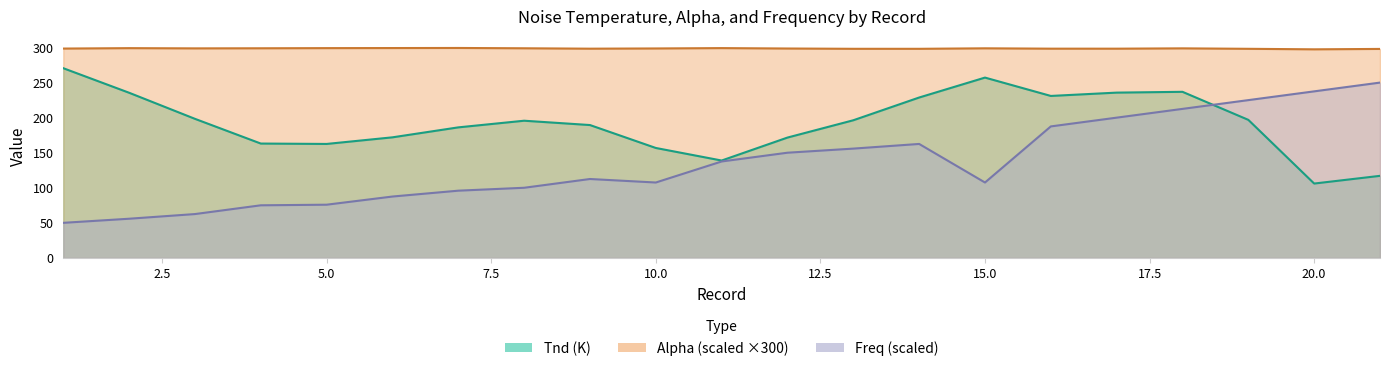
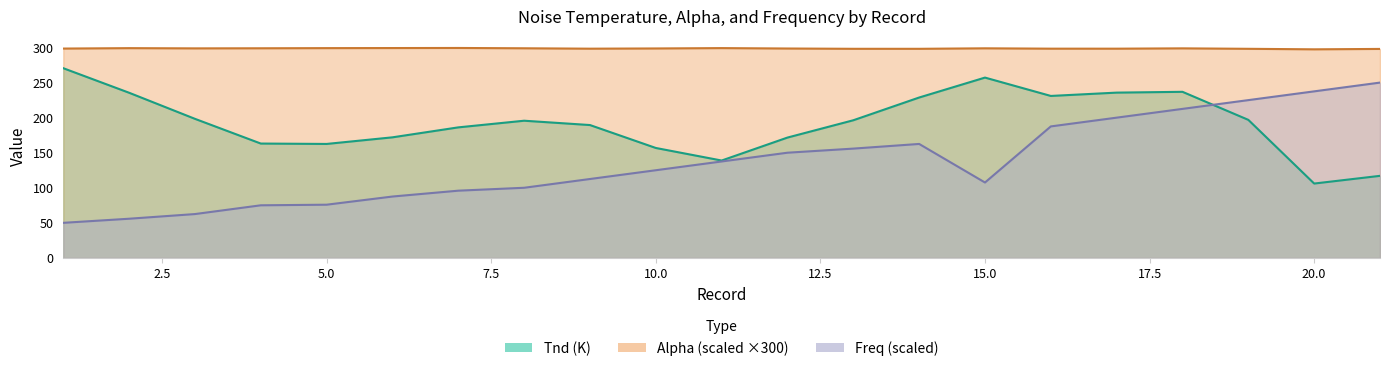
Freq (scaled), 10.0: 110 -> 130
